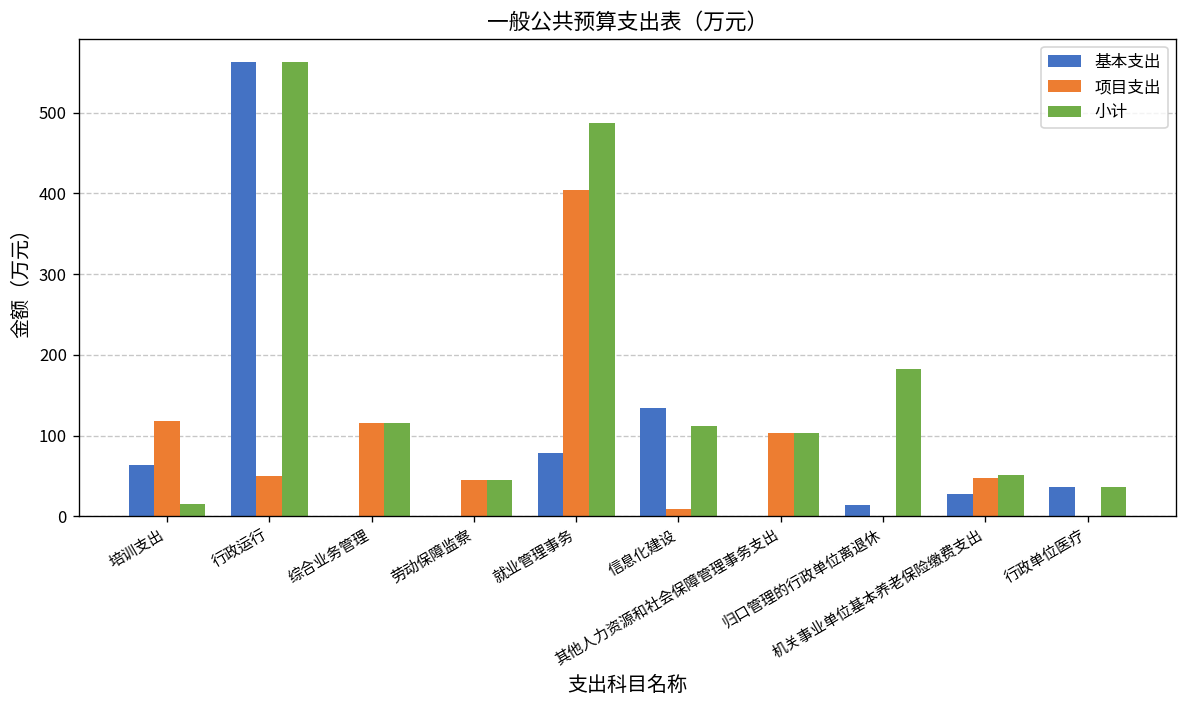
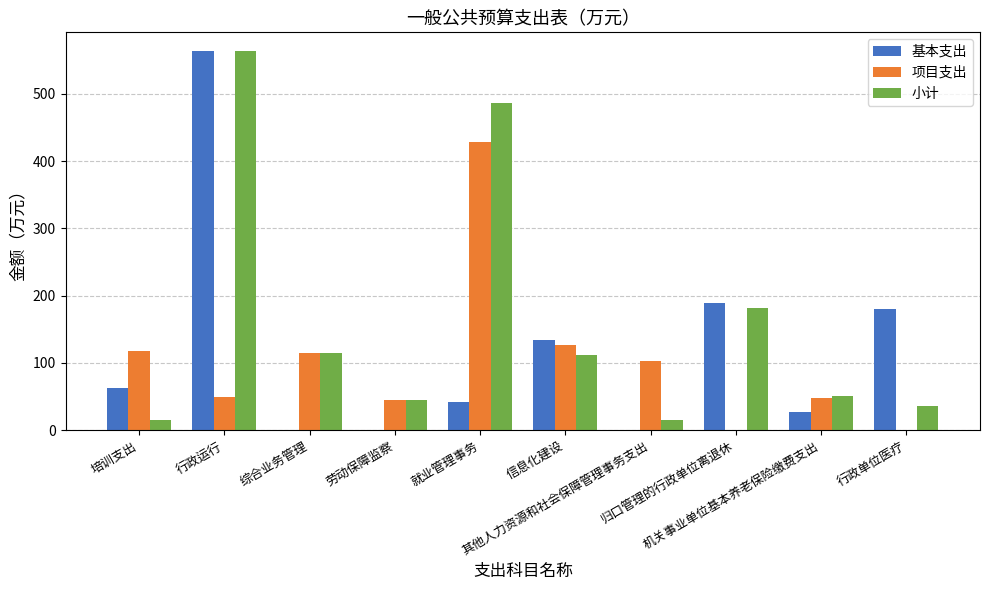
基本支出, 就业管理事务: 80 -> 40
项目支出, 就业管理事务: 400 -> 430
项目支出, 信息化建设: 10 -> 130
小计, 其他人力资源和社会保障管理事务支出: 100 -> 20
基本支出, 归口管理的行政单位离退休: 10 -> 190
基本支出, 行政单位医疗: 40 -> 180
